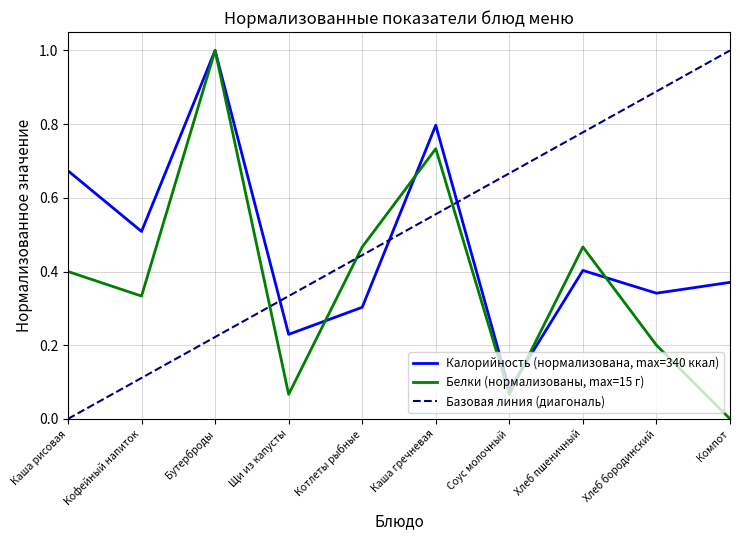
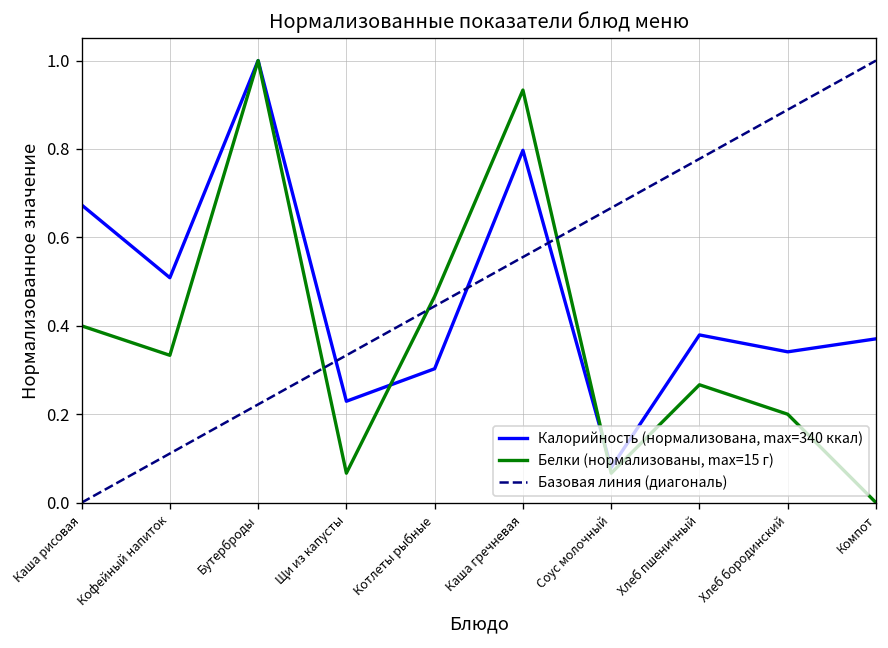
Белки (нормализованы, max=15 г), Каша гречневая: 0.73 -> 0.93
Калорийность (нормализована, max=340 ккал), Хлеб пшеничный: 0.40 -> 0.38
Белки (нормализованы, max=15 г), Хлеб пшеничный: 0.47 -> 0.27
